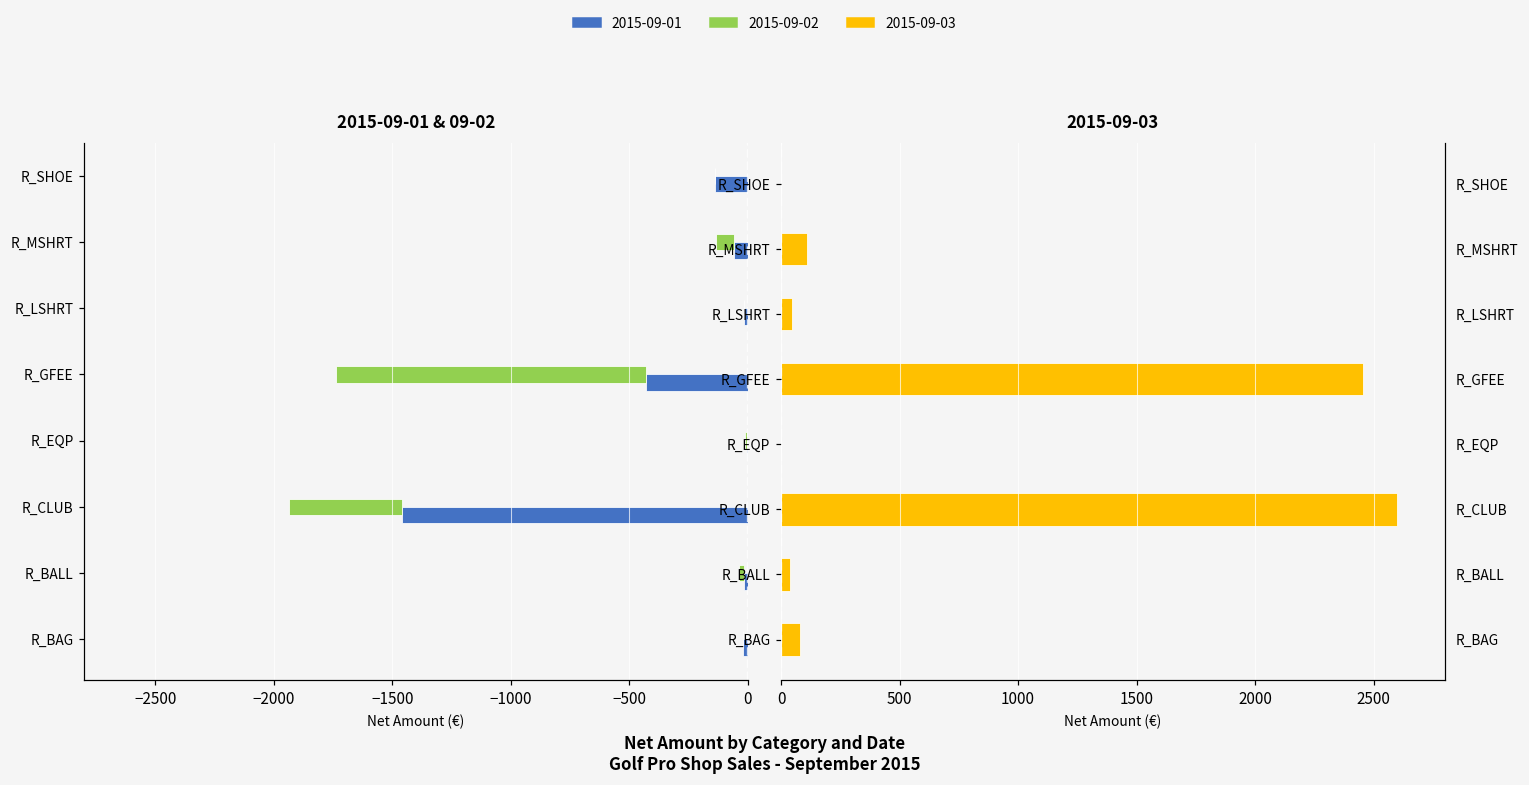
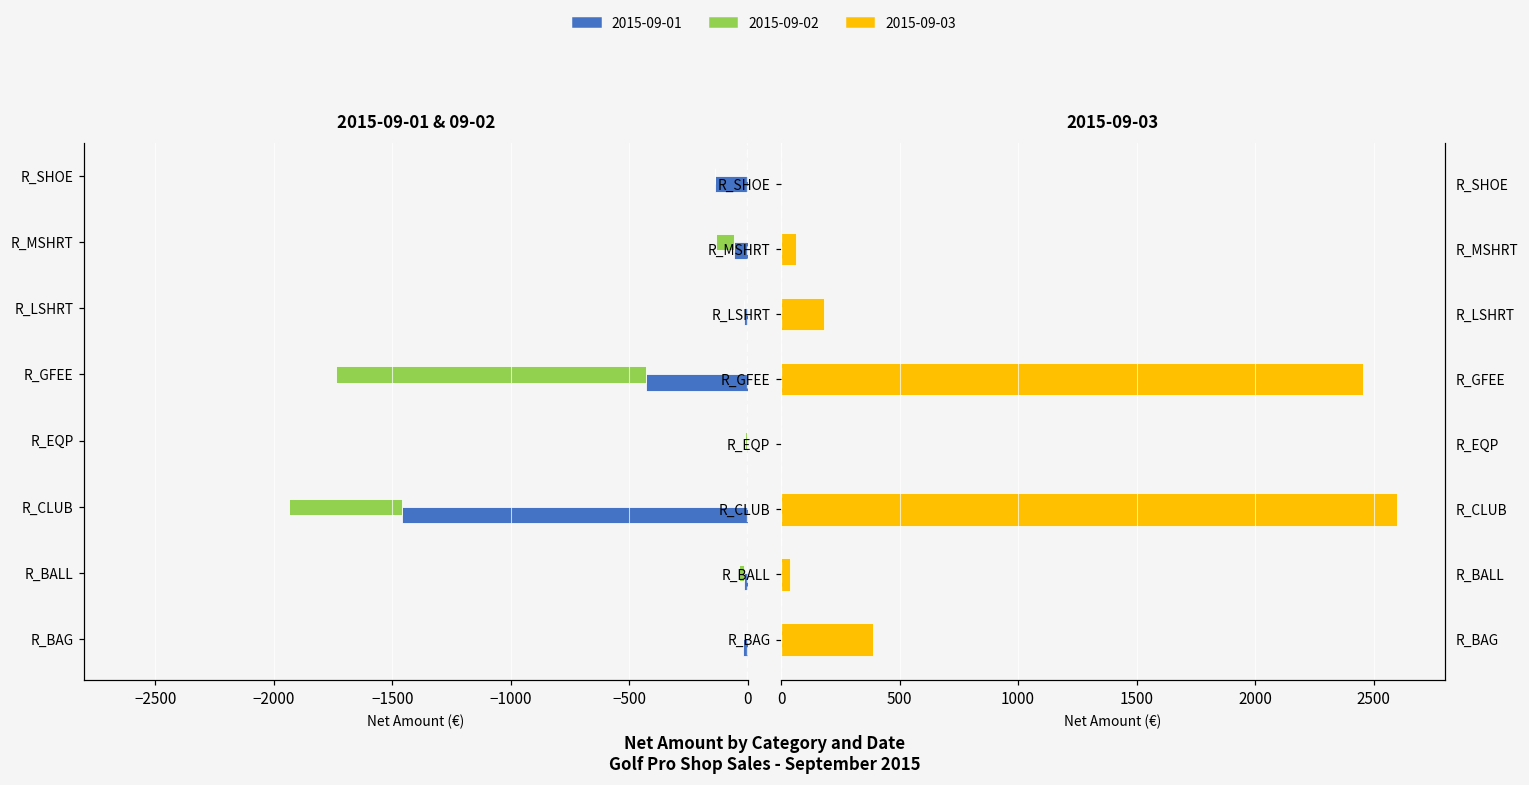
2015-09-03, R_MSHRT: 110 -> 60
2015-09-03, R_LSHRT: 50 -> 180
2015-09-03, R_BAG: 80 -> 390
